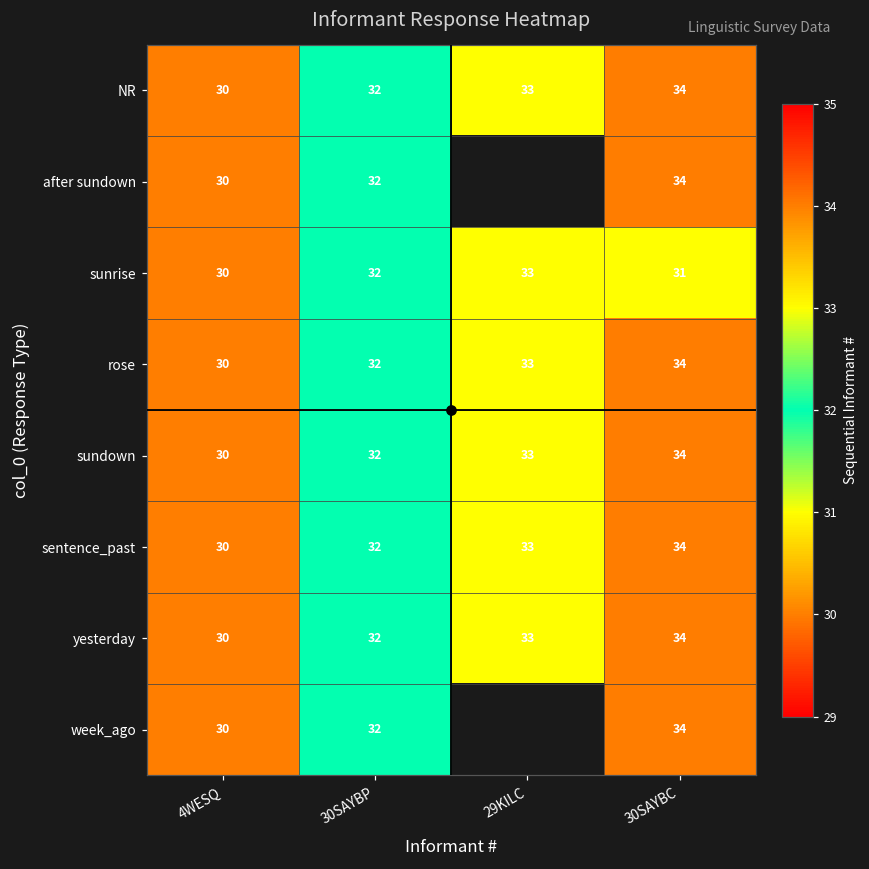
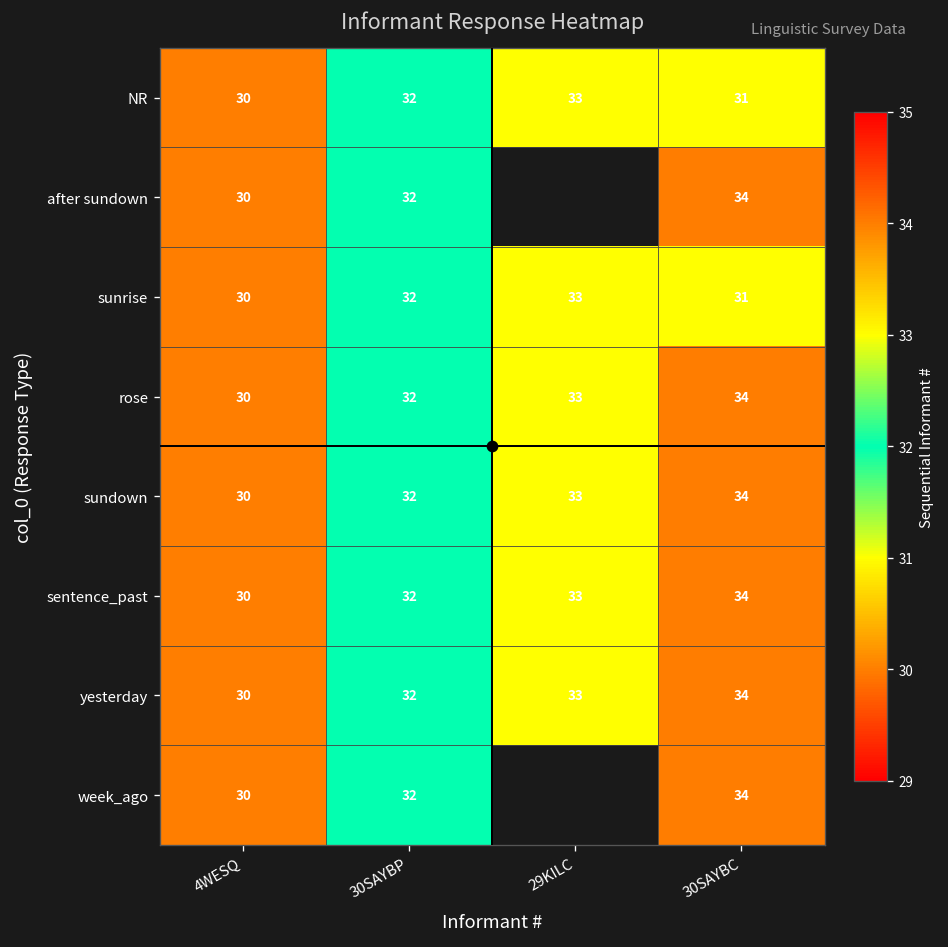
NR, 30SAYBC: 34 -> 31
